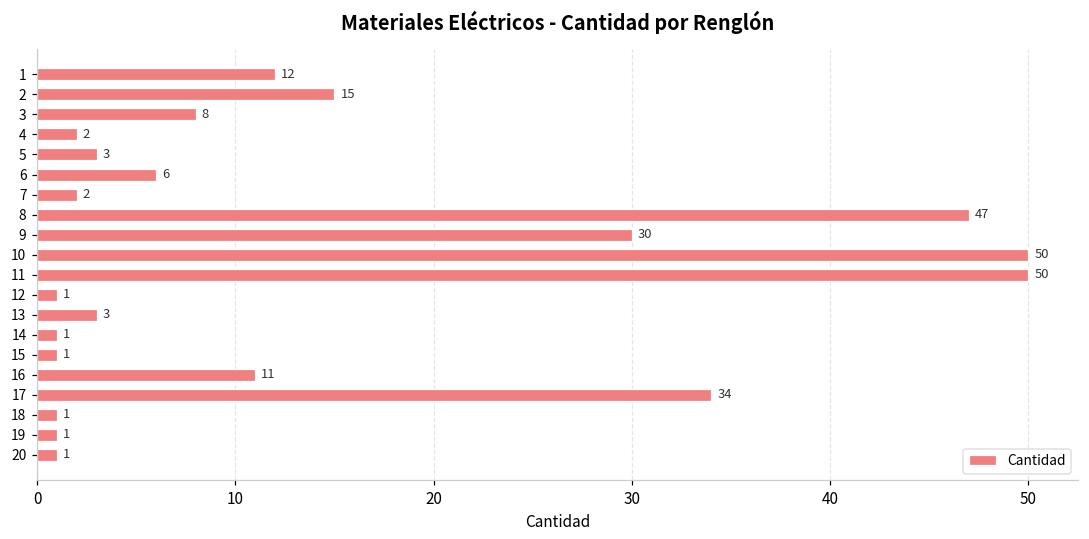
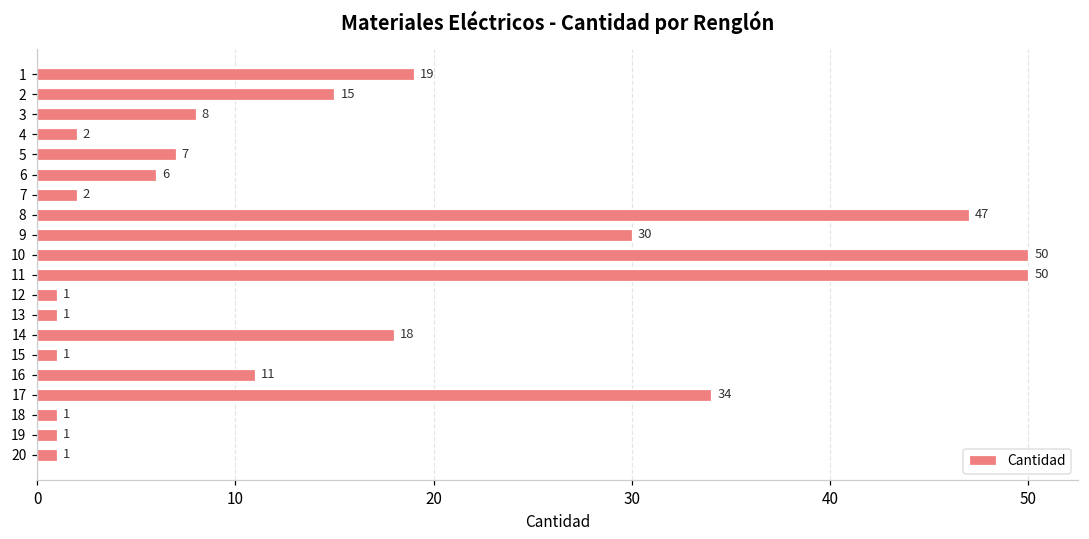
1: 12 -> 19
5: 3 -> 7
13: 3 -> 1
14: 1 -> 18
